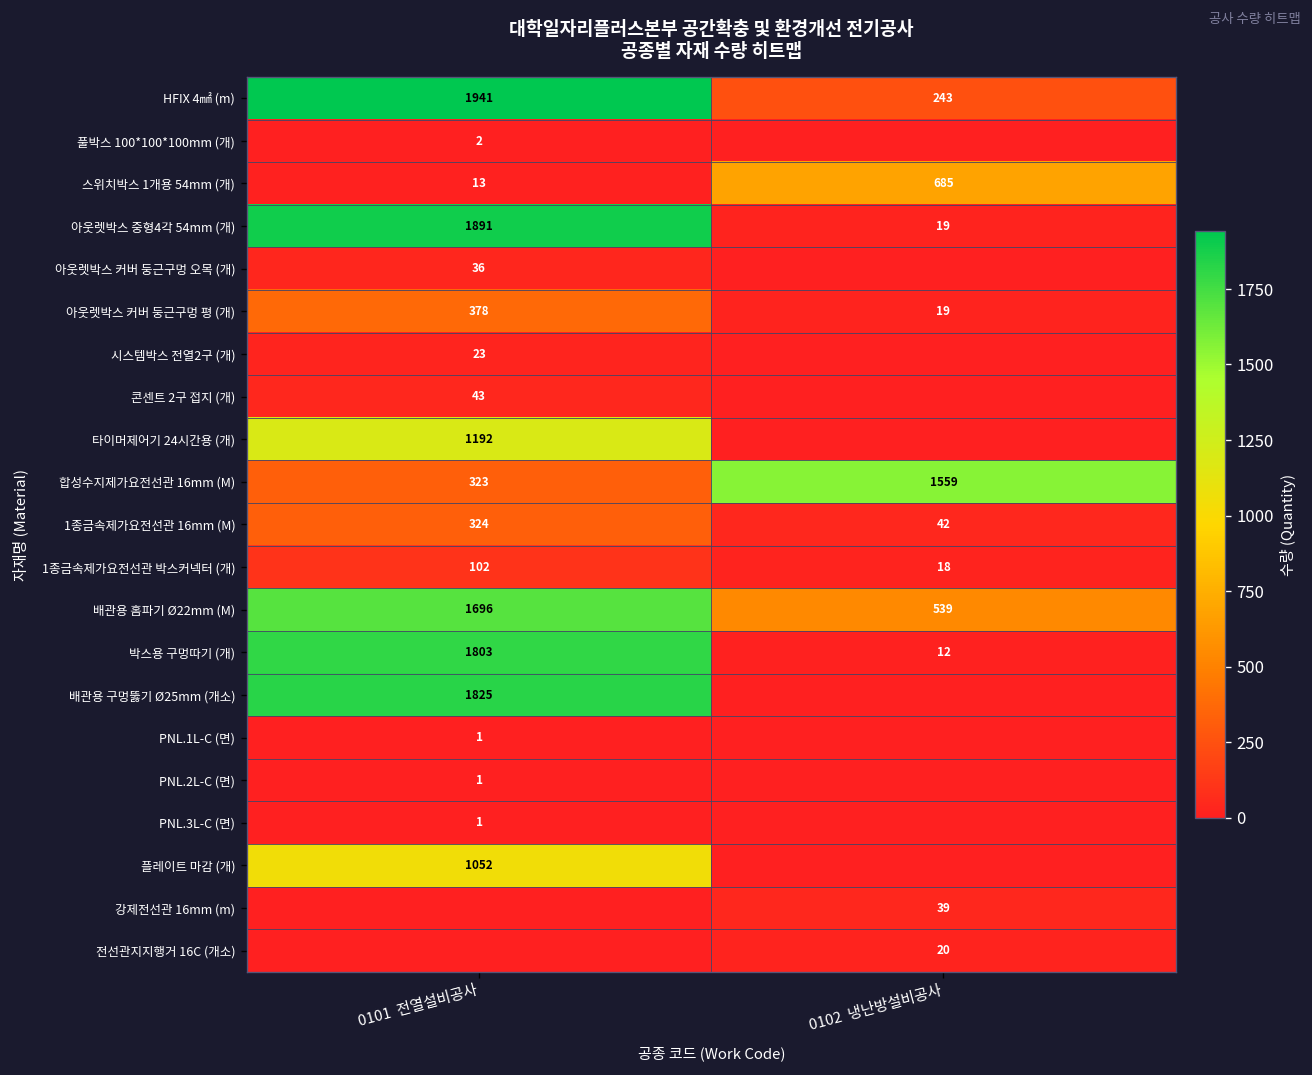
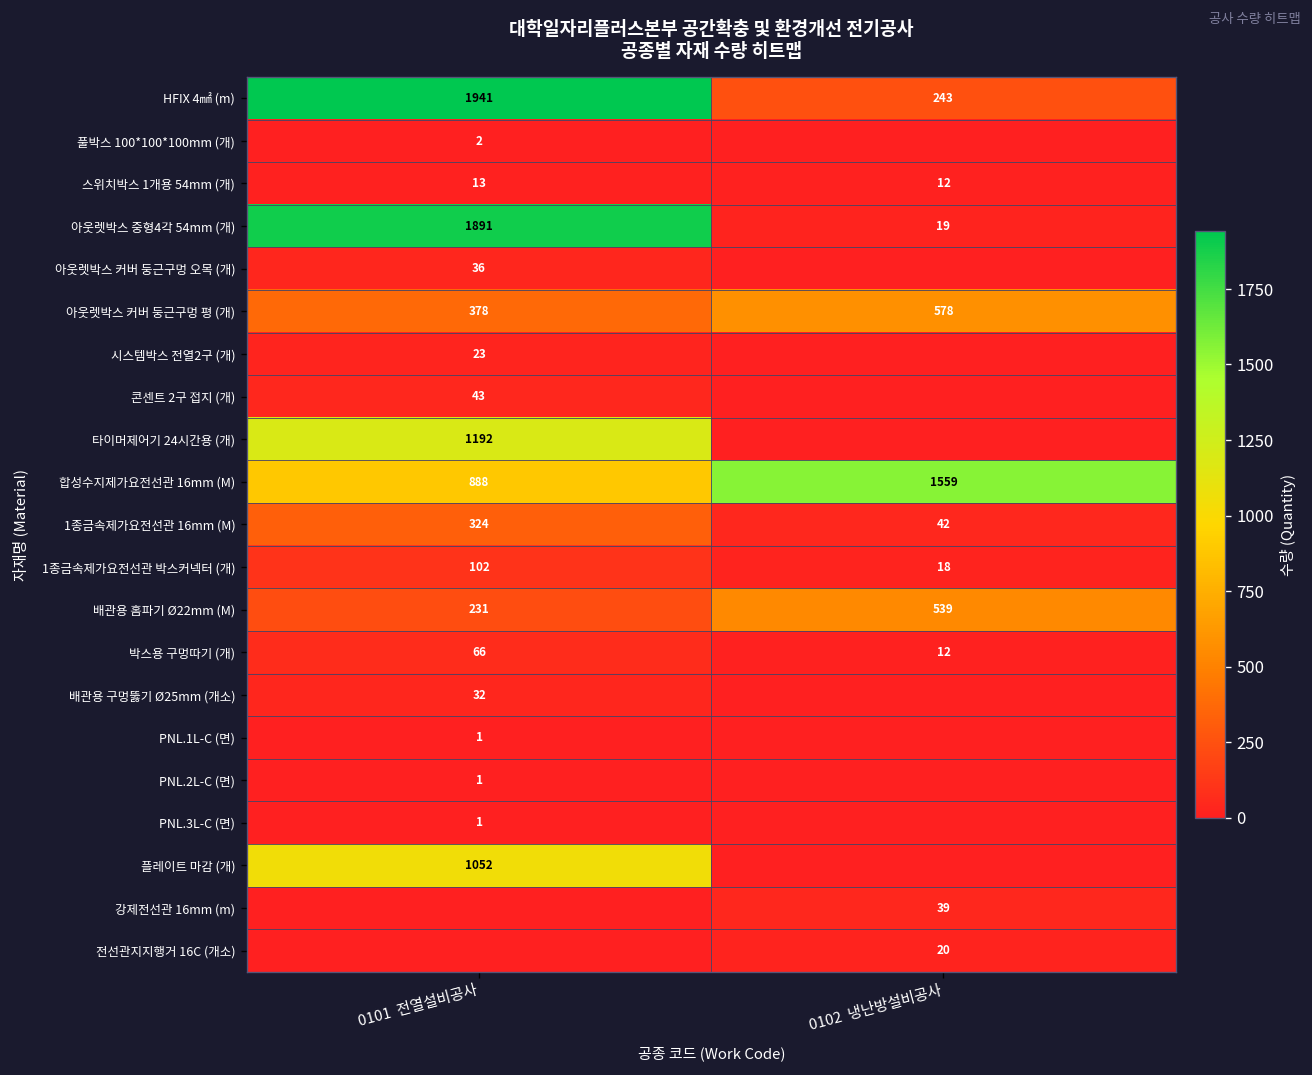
스위치박스 1개용 54mm (개), 0102 냉난방설비공사: 685 -> 12
아웃렛박스 커버 둥근구멍 평 (개), 0102 냉난방설비공사: 19 -> 578
합성수지제가요전선관 16mm (M), 0101 전열설비공사: 323 -> 888
배관용 홈파기 Ø22mm (M), 0101 전열설비공사: 1696 -> 231
박스용 구멍따기 (개), 0101 전열설비공사: 1803 -> 66
배관용 구멍뚫기 Ø25mm (개소), 0101 전열설비공사: 1825 -> 32
